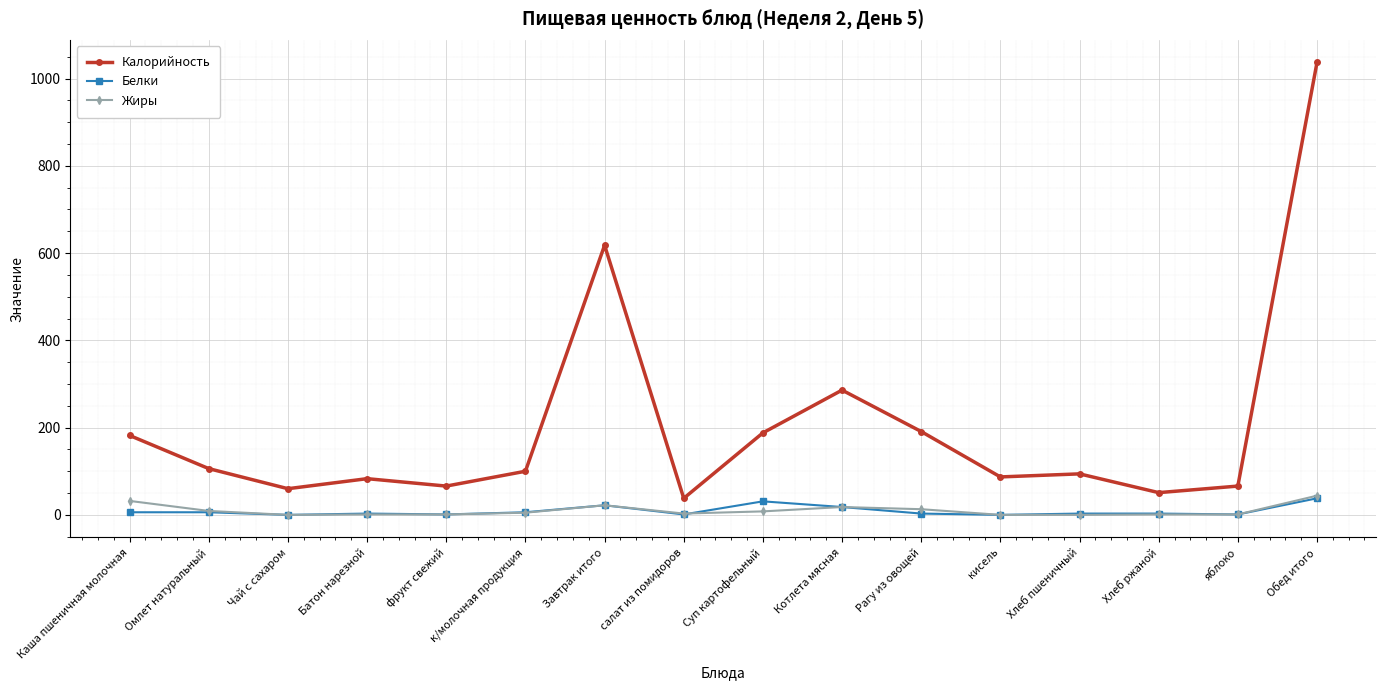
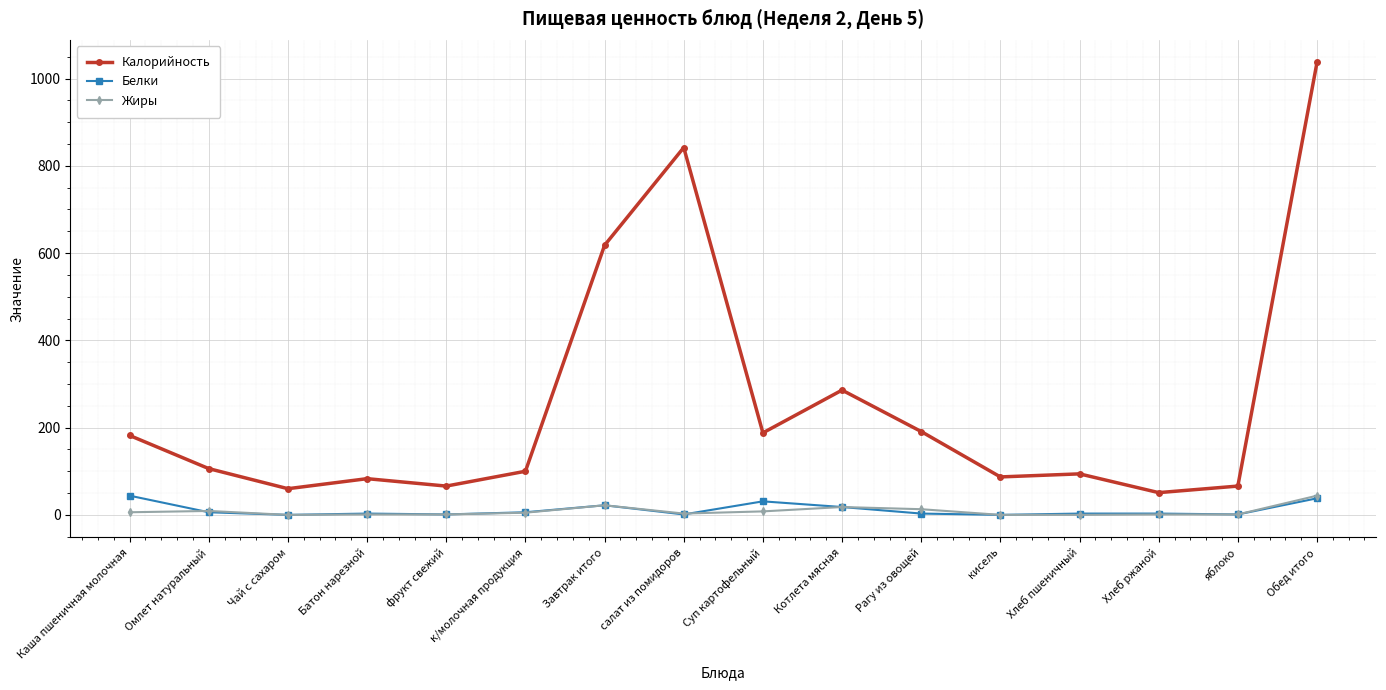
Белки, Каша пшеничная молочная: 10 -> 40
Жиры, Каша пшеничная молочная: 30 -> 10
Калорийность, салат из помидоров: 40 -> 840
